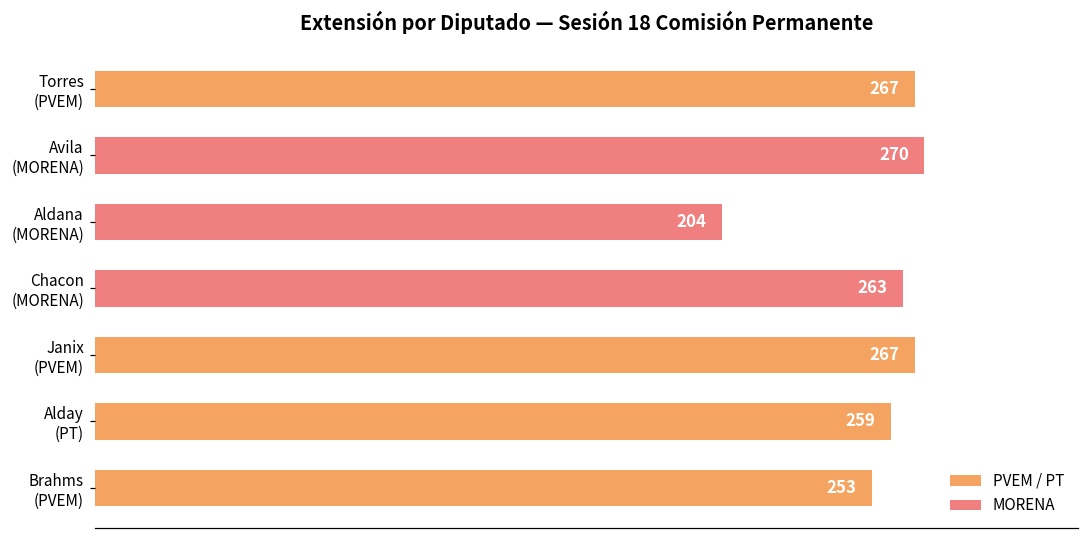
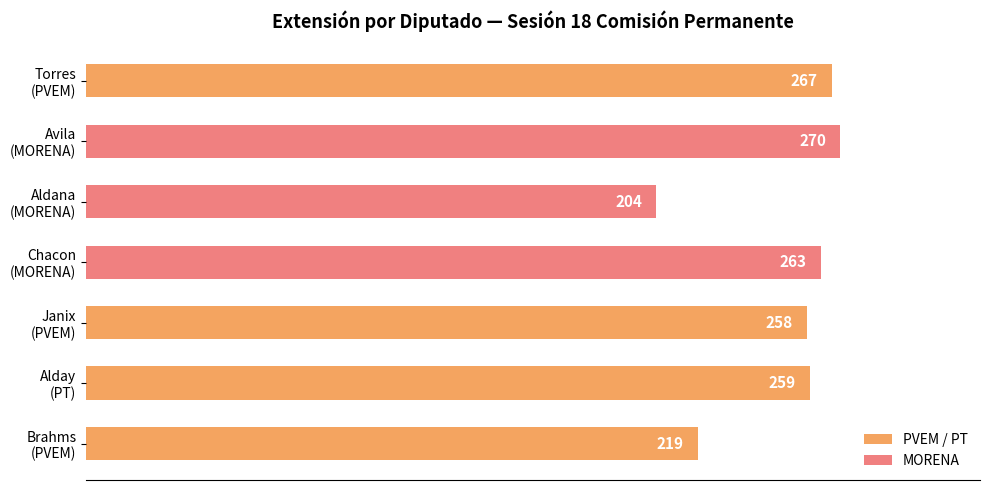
Janix (PVEM): 267 -> 258
Brahms (PVEM): 253 -> 219
